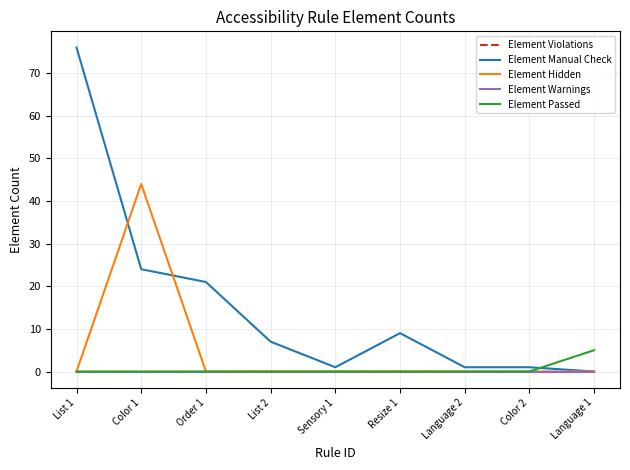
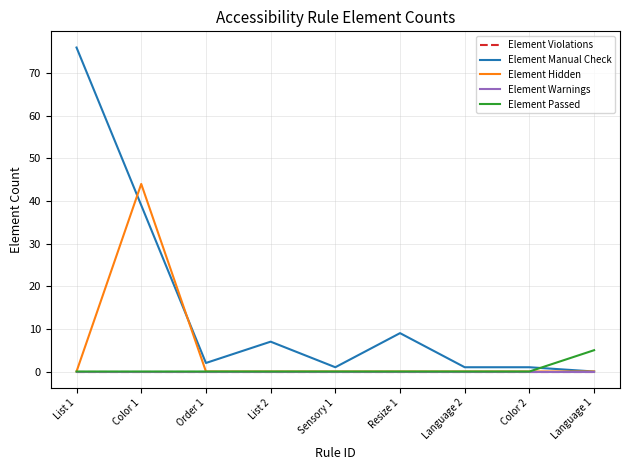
Element Manual Check, Color 1: 24 -> 39
Element Manual Check, Order 1: 21 -> 2
